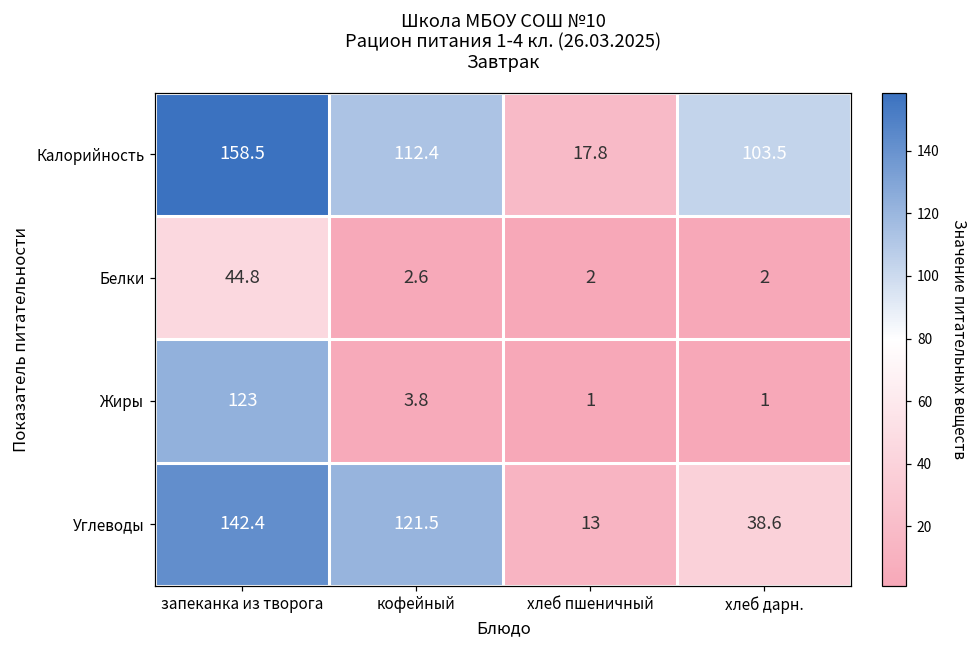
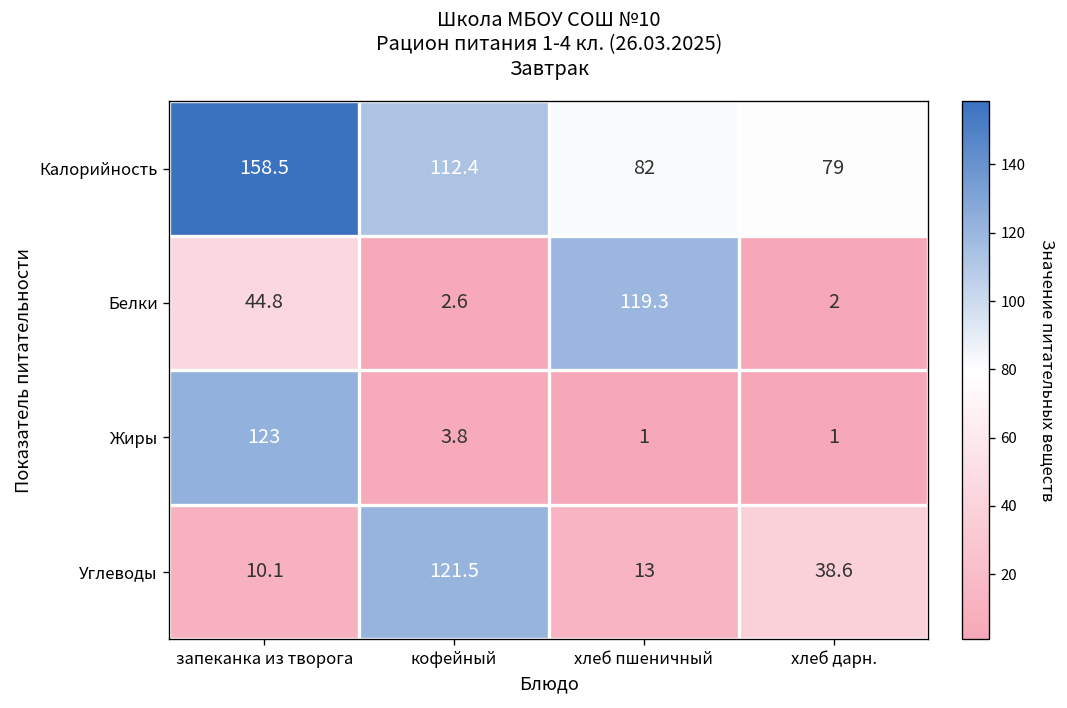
Калорийность, хлеб пшеничный: 17.8 -> 82
Калорийность, хлеб дарн.: 103.5 -> 79
Белки, хлеб пшеничный: 2 -> 119.3
Углеводы, запеканка из творога: 142.4 -> 10.1
